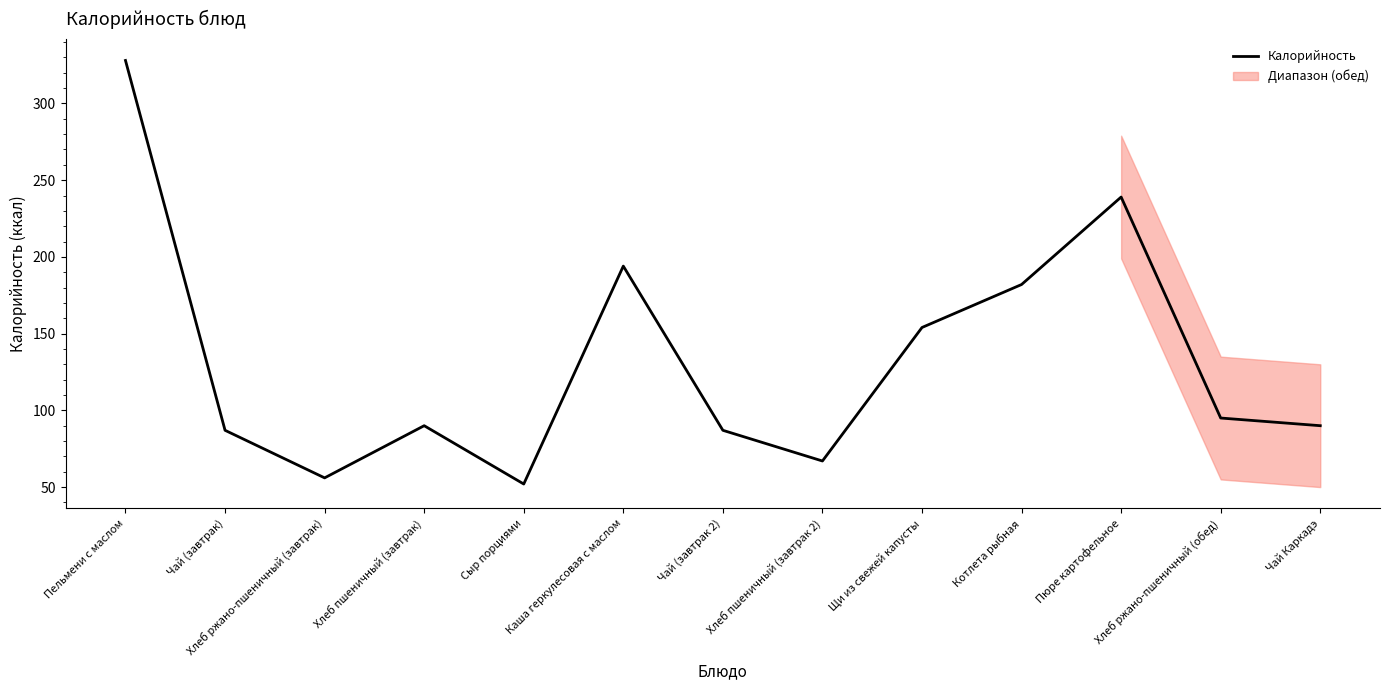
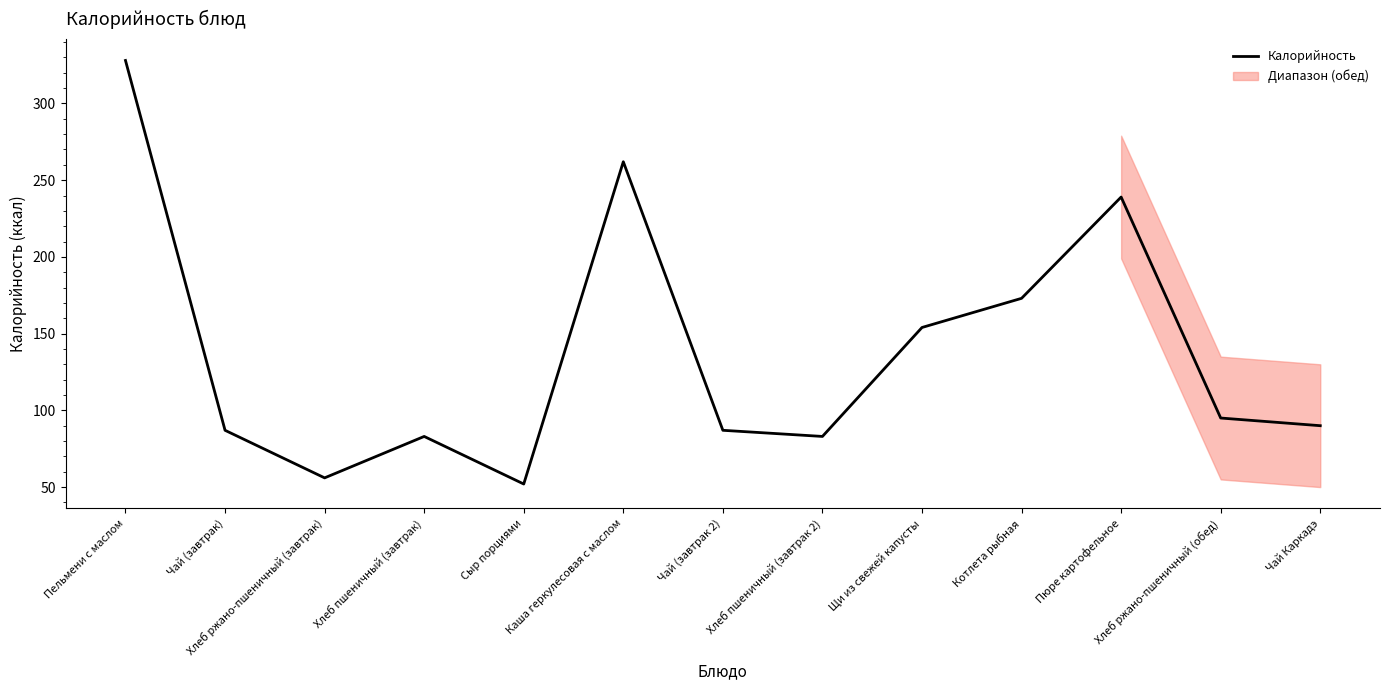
Калорийность, Хлеб пшеничный (завтрак): 90 -> 83
Калорийность, Каша геркулесовая с маслом: 194 -> 262
Калорийность, Хлеб пшеничный (завтрак 2): 67 -> 83
Калорийность, Котлета рыбная: 182 -> 173
